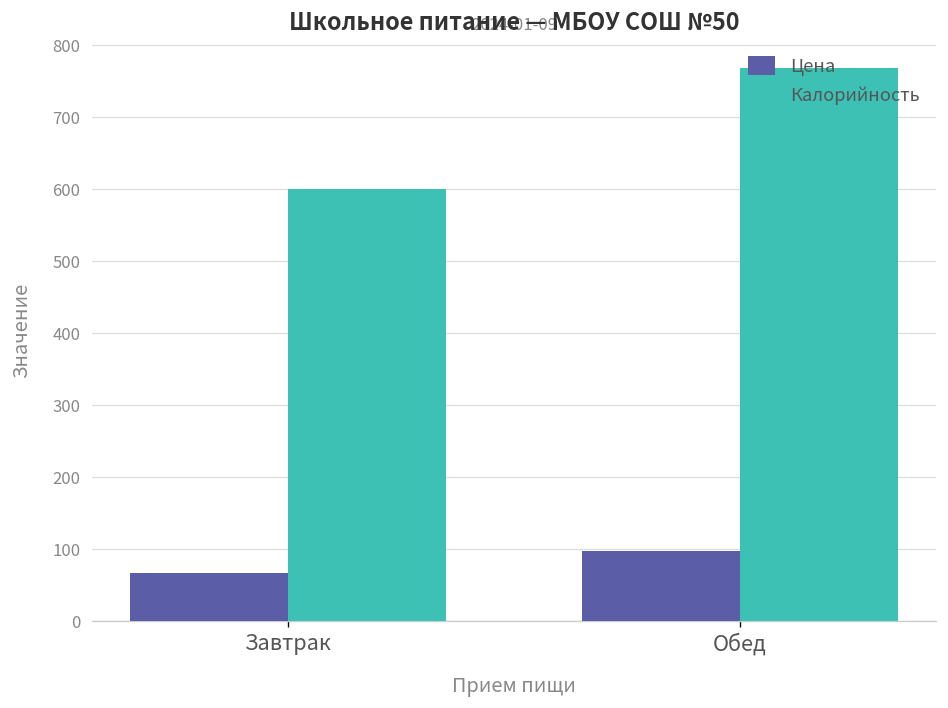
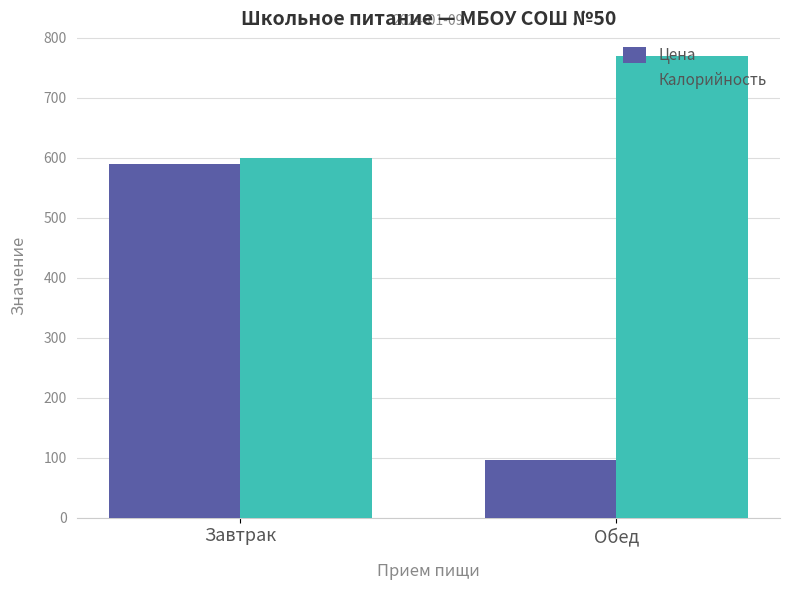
Цена, Завтрак: 70 -> 590
